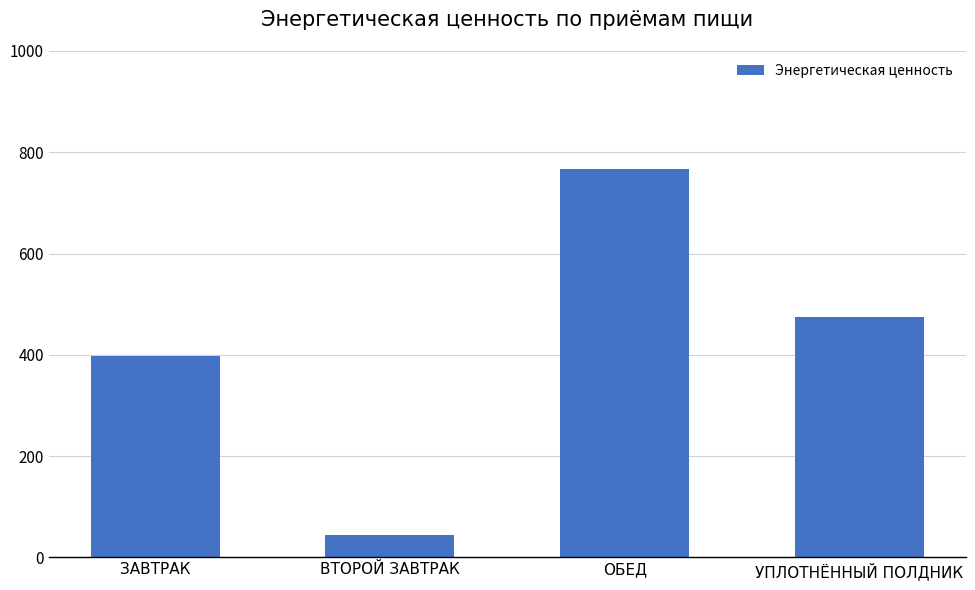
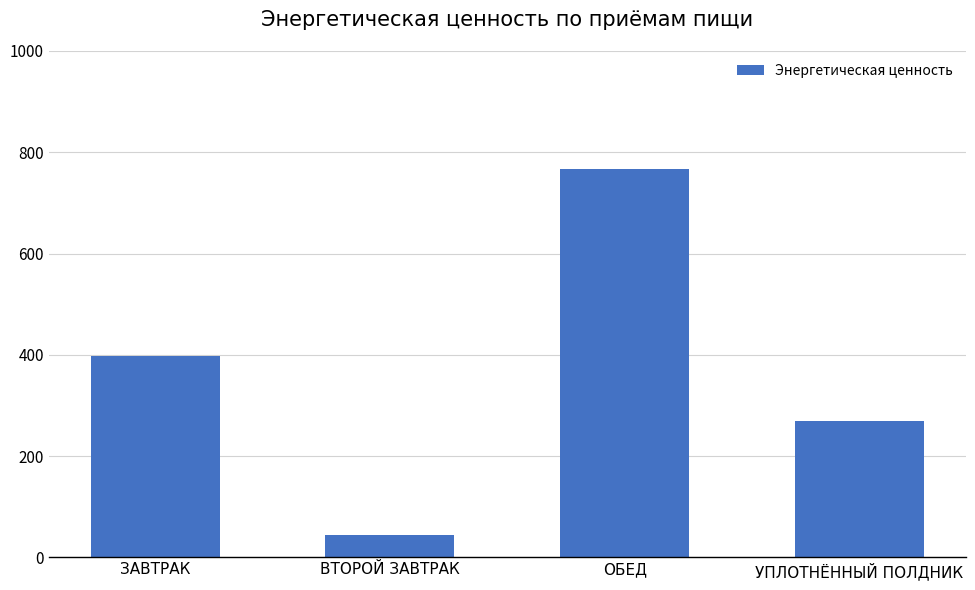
УПЛОТНЁННЫЙ ПОЛДНИК: 470 -> 270
